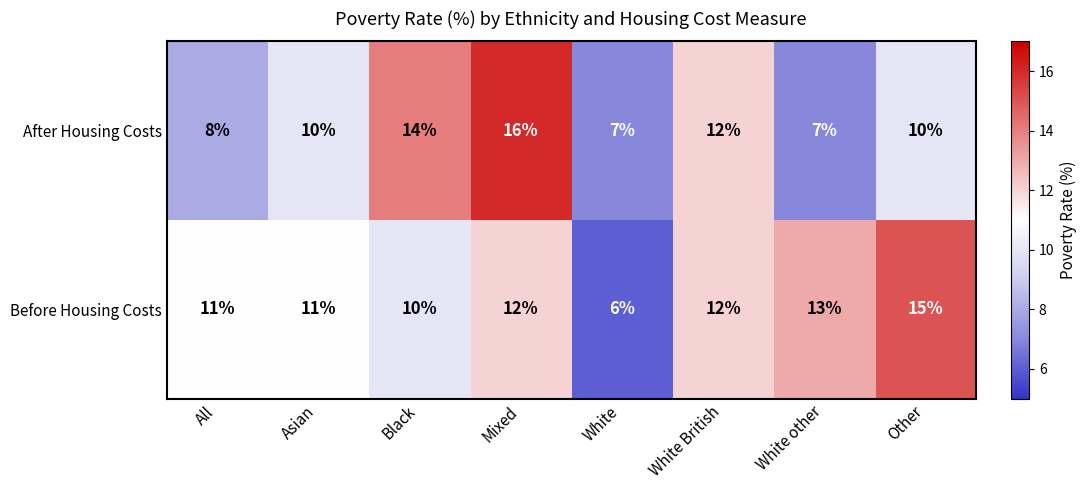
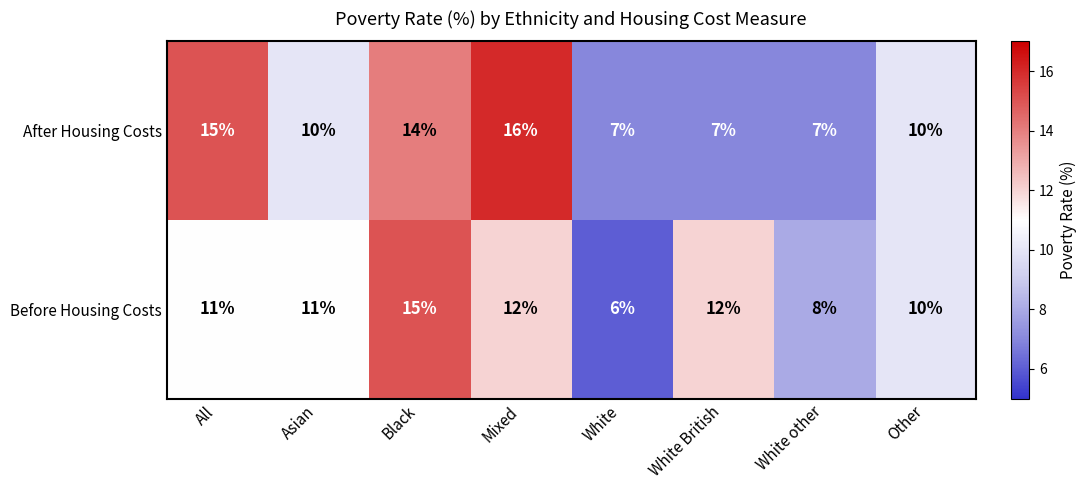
After Housing Costs, All: 8% -> 15%
After Housing Costs, White British: 12% -> 7%
Before Housing Costs, Black: 10% -> 15%
Before Housing Costs, White other: 13% -> 8%
Before Housing Costs, Other: 15% -> 10%
